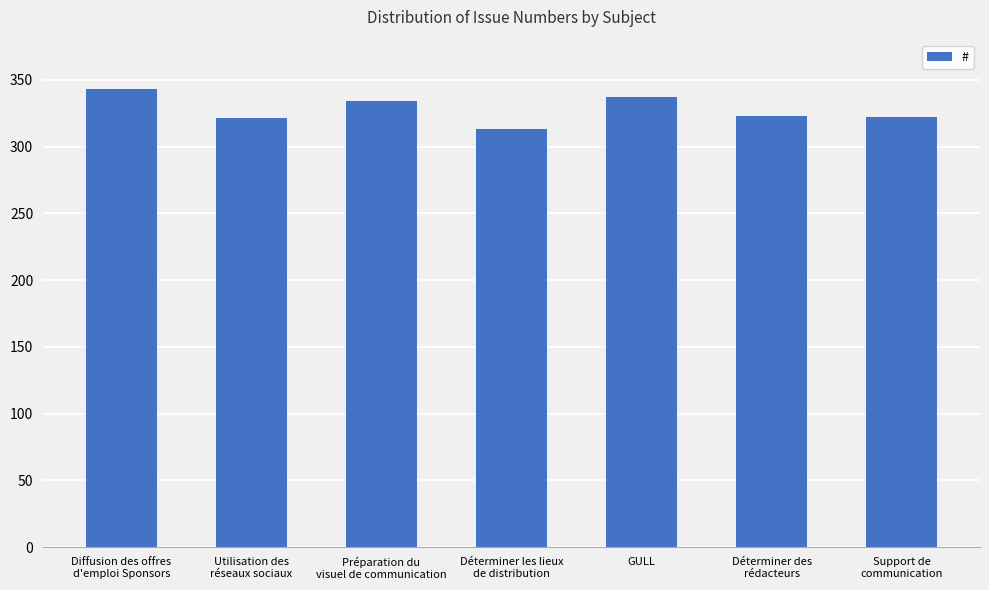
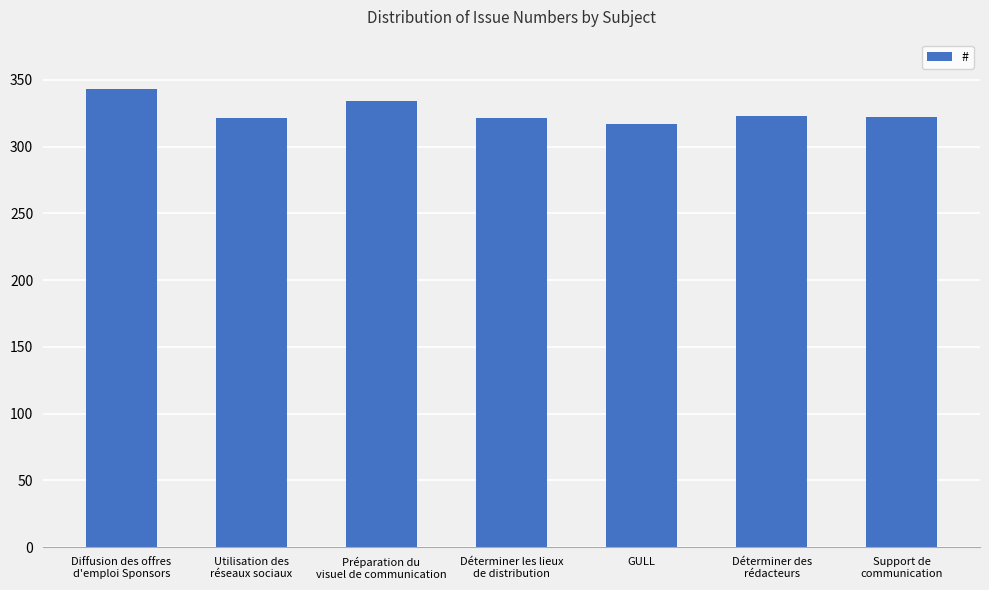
Déterminer les lieux de distribution: 313 -> 321
GULL: 337 -> 317
